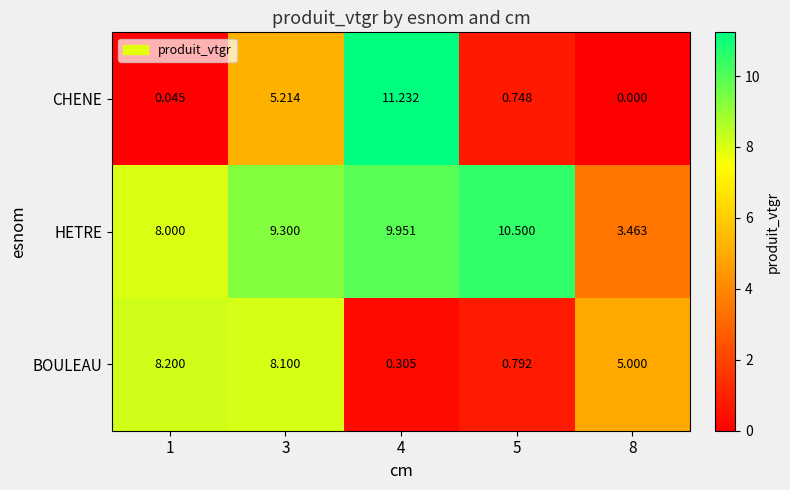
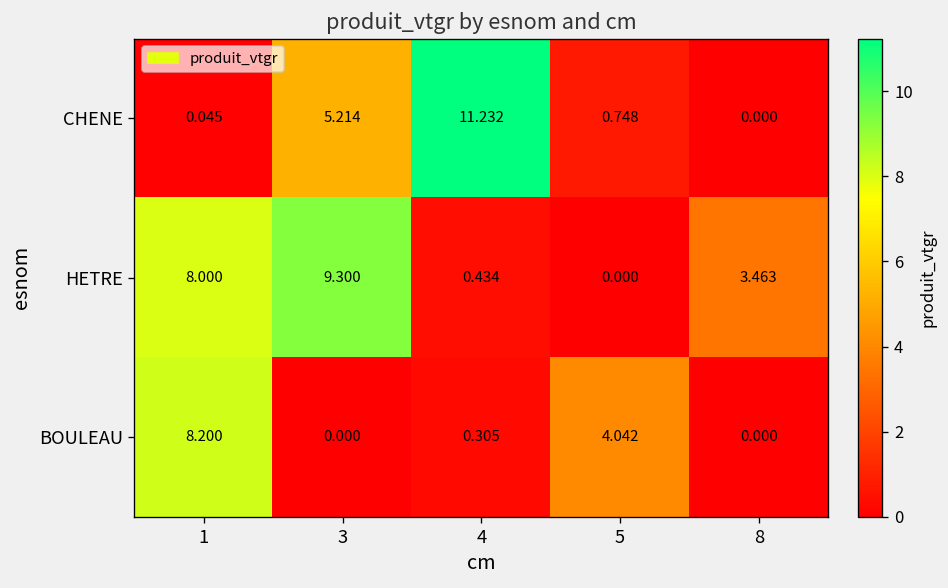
HETRE, 4: 9.951 -> 0.434
HETRE, 5: 10.500 -> 0.000
BOULEAU, 3: 8.100 -> 0.000
BOULEAU, 5: 0.792 -> 4.042
BOULEAU, 8: 5.000 -> 0.000
